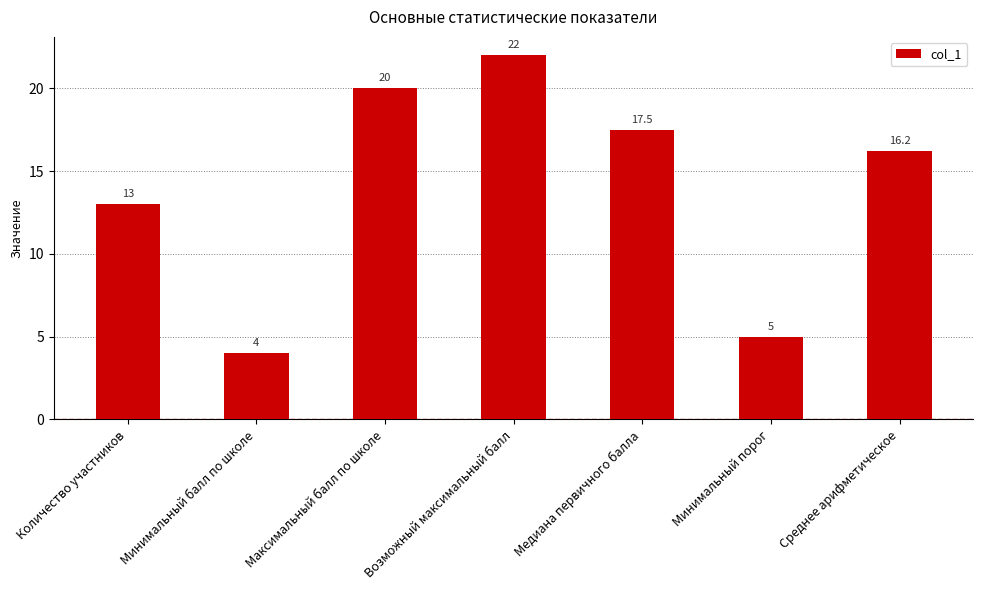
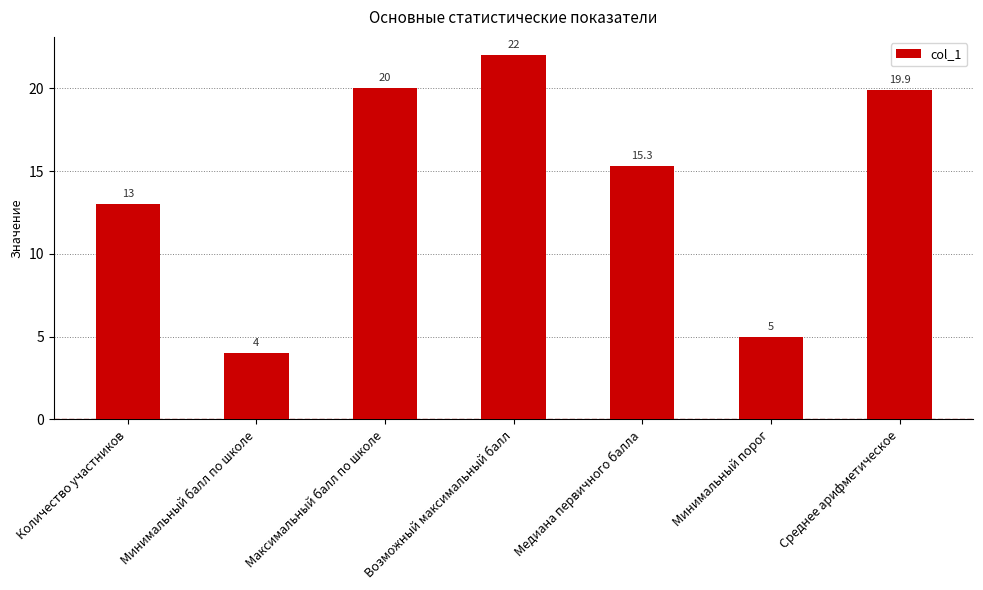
Медиана первичного балла: 17.5 -> 15.3
Среднее арифметическое: 16.2 -> 19.9
